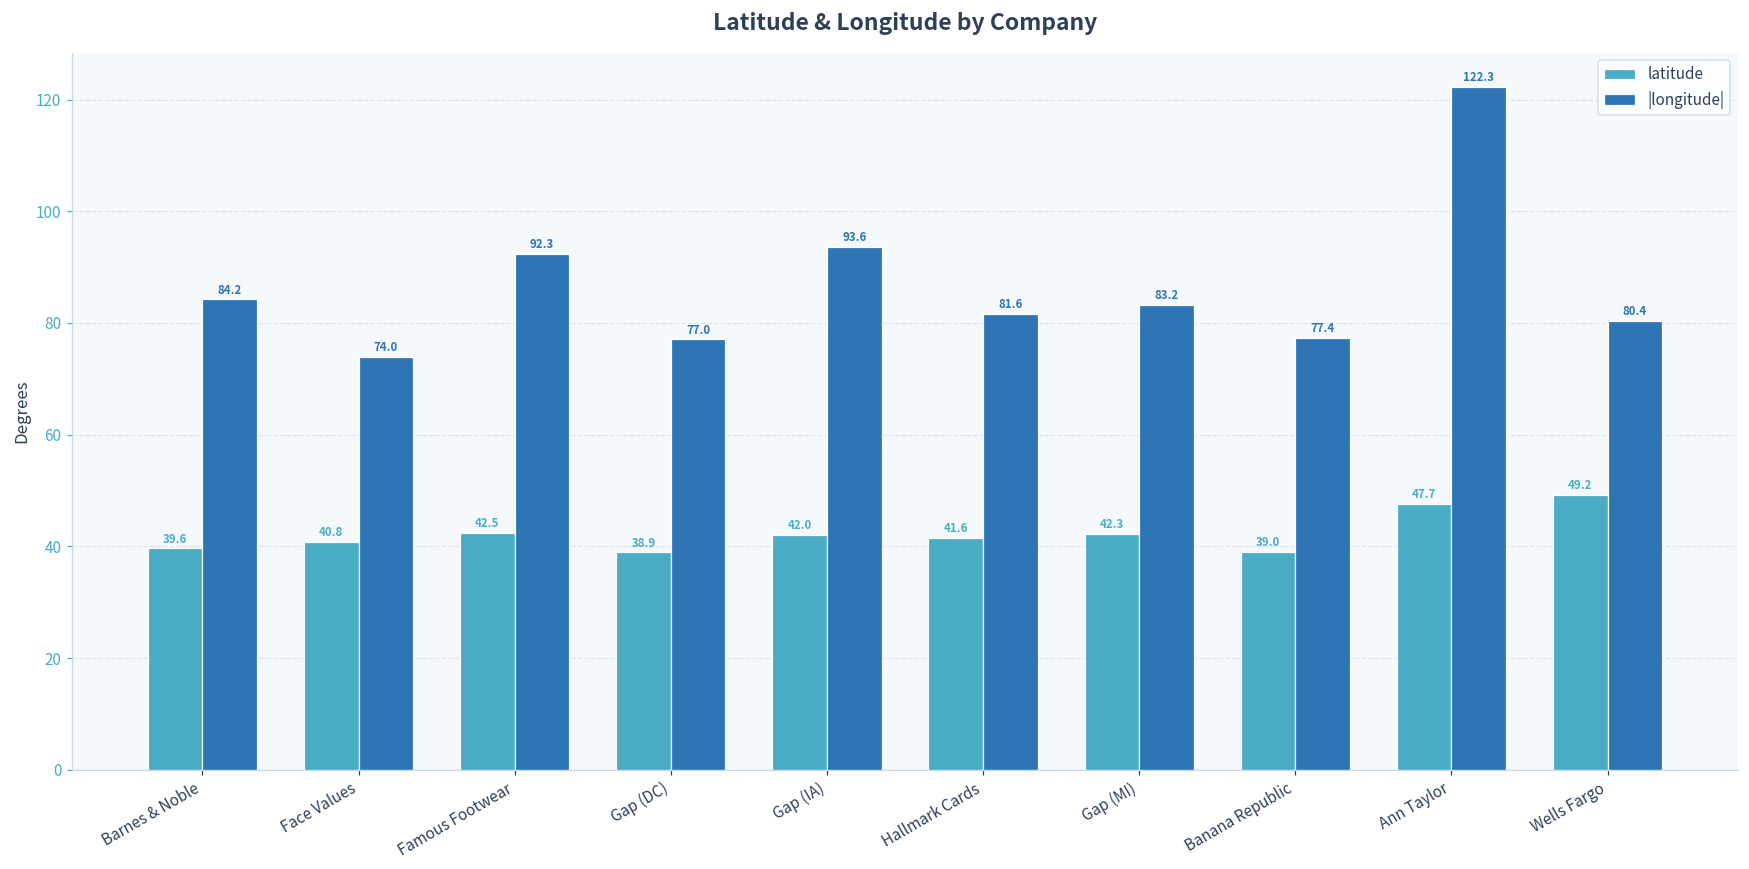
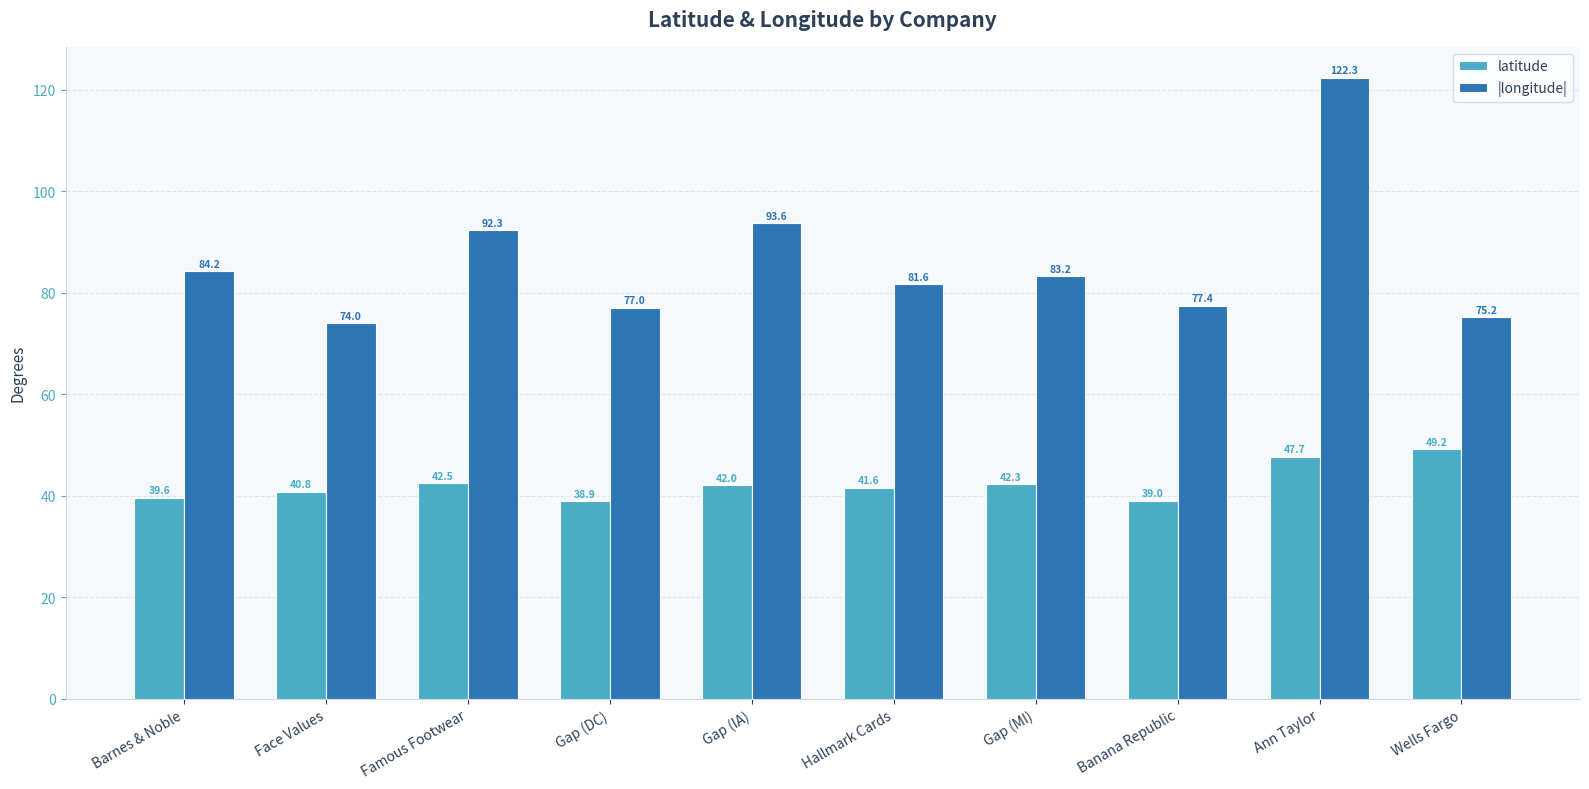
|longitude|, Wells Fargo: 80.4 -> 75.2
